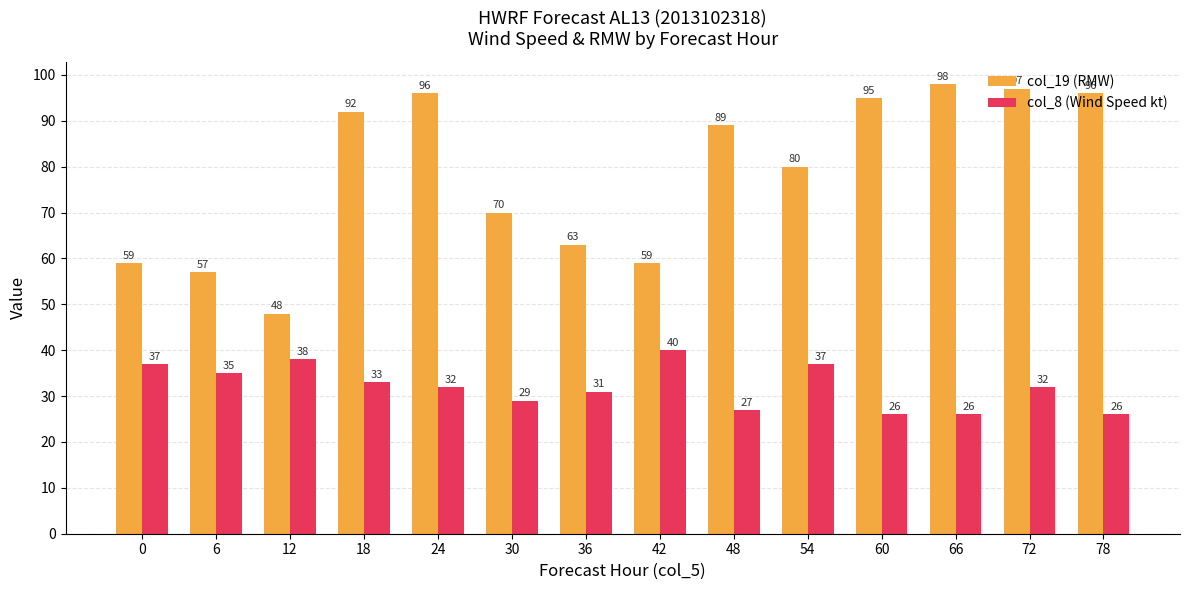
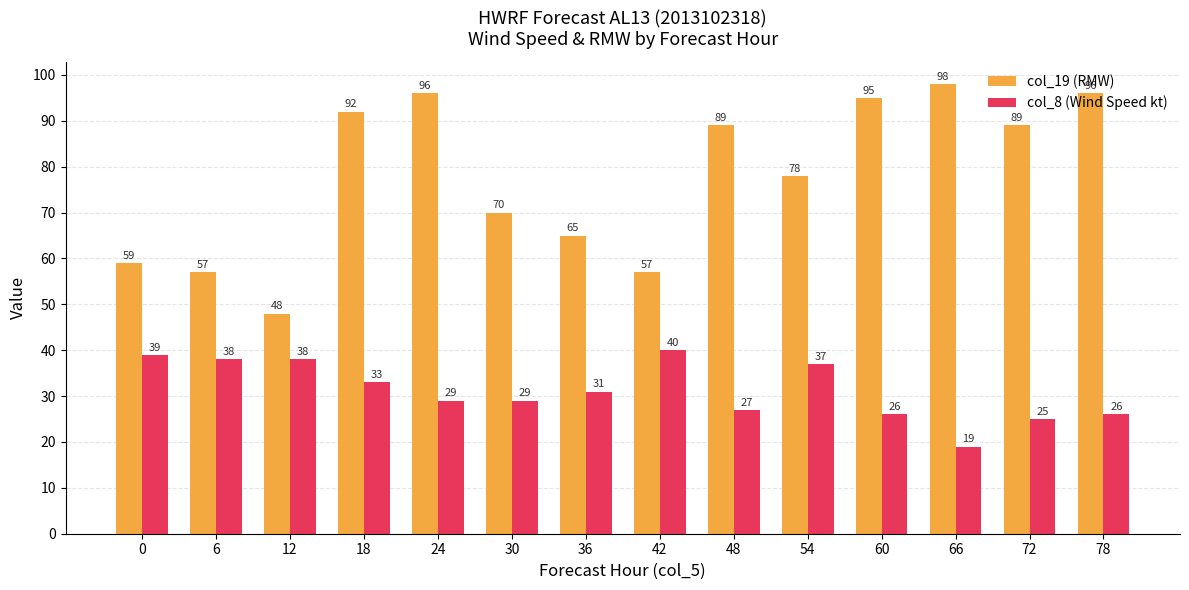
col_8 (Wind Speed kt), 0: 37 -> 39
col_8 (Wind Speed kt), 6: 35 -> 38
col_8 (Wind Speed kt), 24: 32 -> 29
col_19 (RMW), 36: 63 -> 65
col_19 (RMW), 42: 59 -> 57
col_19 (RMW), 54: 80 -> 78
col_8 (Wind Speed kt), 66: 26 -> 19
col_19 (RMW), 72: 97 -> 89
col_8 (Wind Speed kt), 72: 32 -> 25
